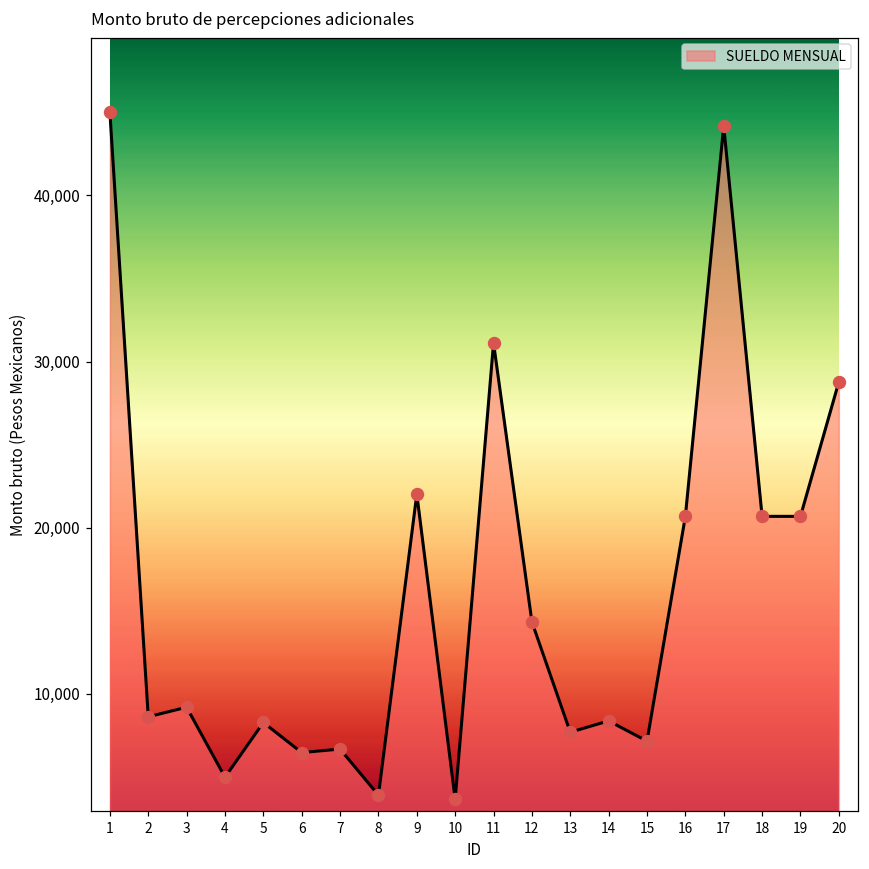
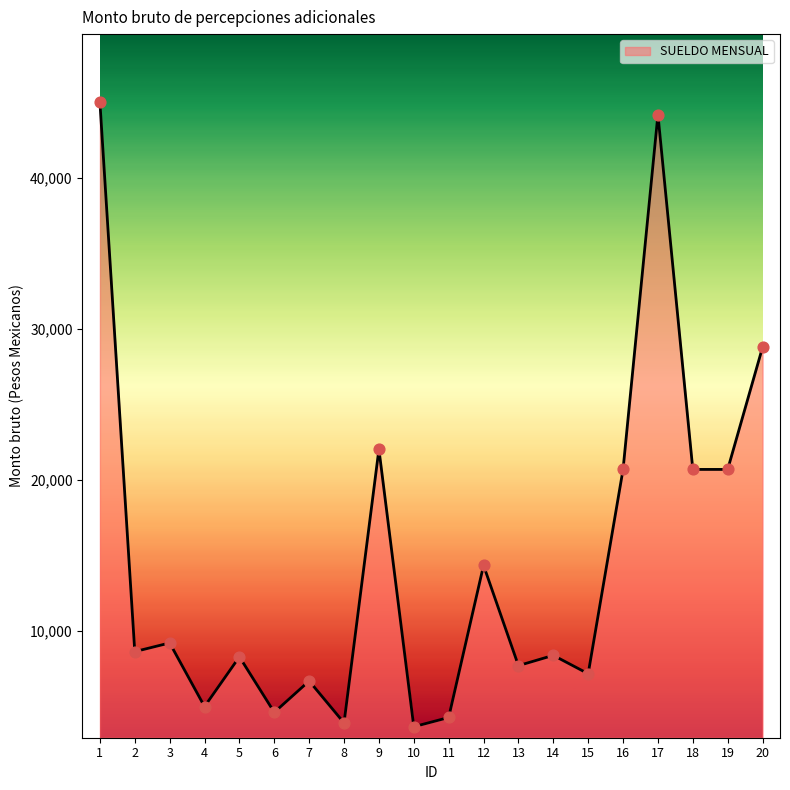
6: 6,500 -> 4,600
11: 31,100 -> 4,300
